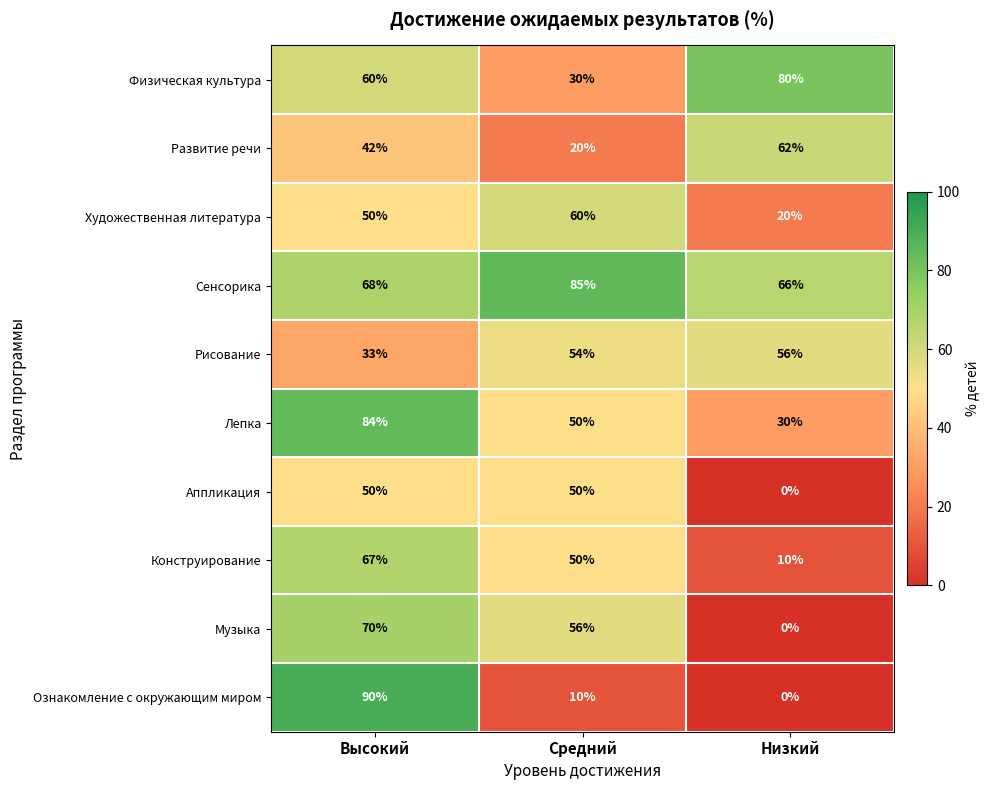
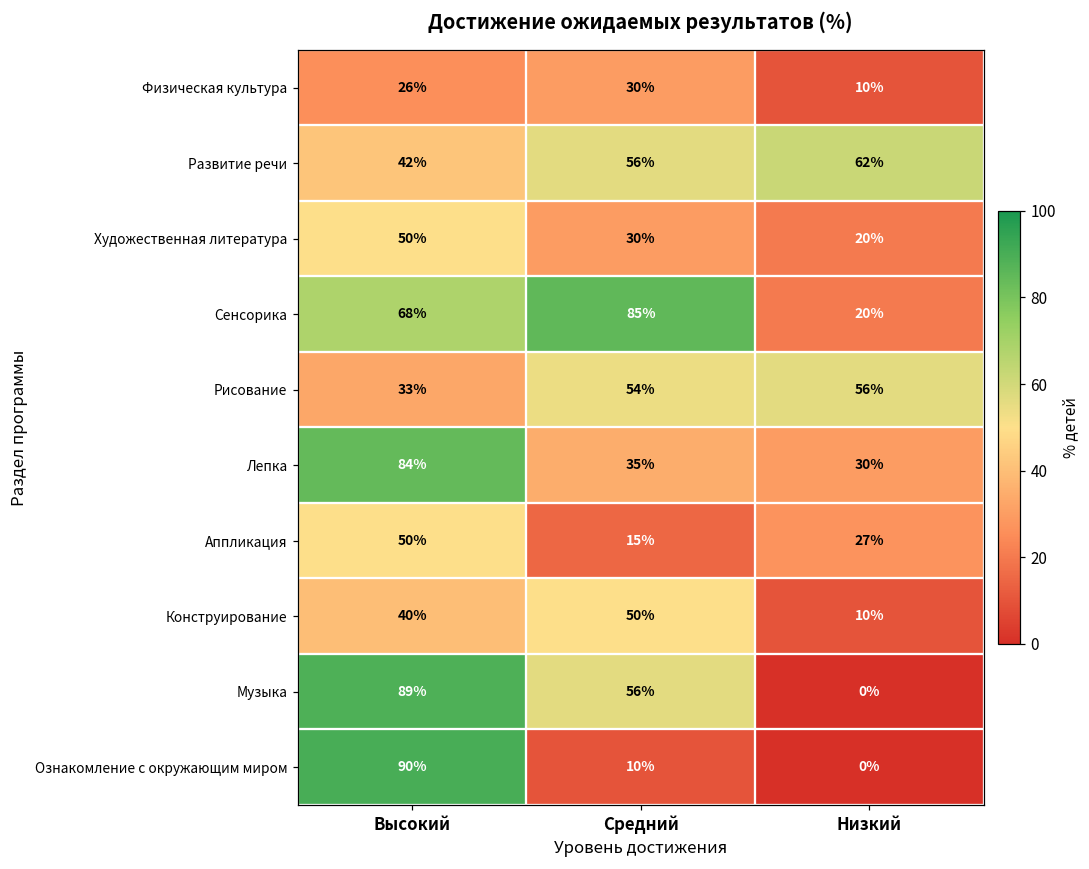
Физическая культура, Высокий: 60% -> 26%
Физическая культура, Низкий: 80% -> 10%
Развитие речи, Средний: 20% -> 56%
Художественная литература, Средний: 60% -> 30%
Сенсорика, Низкий: 66% -> 20%
Лепка, Средний: 50% -> 35%
Аппликация, Средний: 50% -> 15%
Аппликация, Низкий: 0% -> 27%
Конструирование, Высокий: 67% -> 40%
Музыка, Высокий: 70% -> 89%
